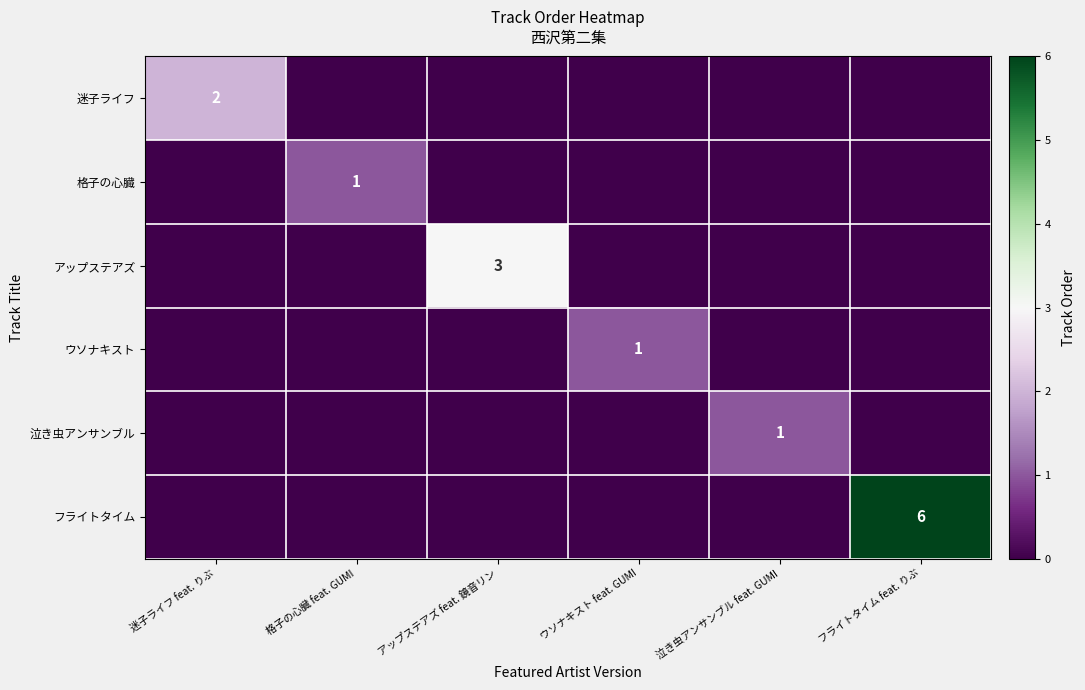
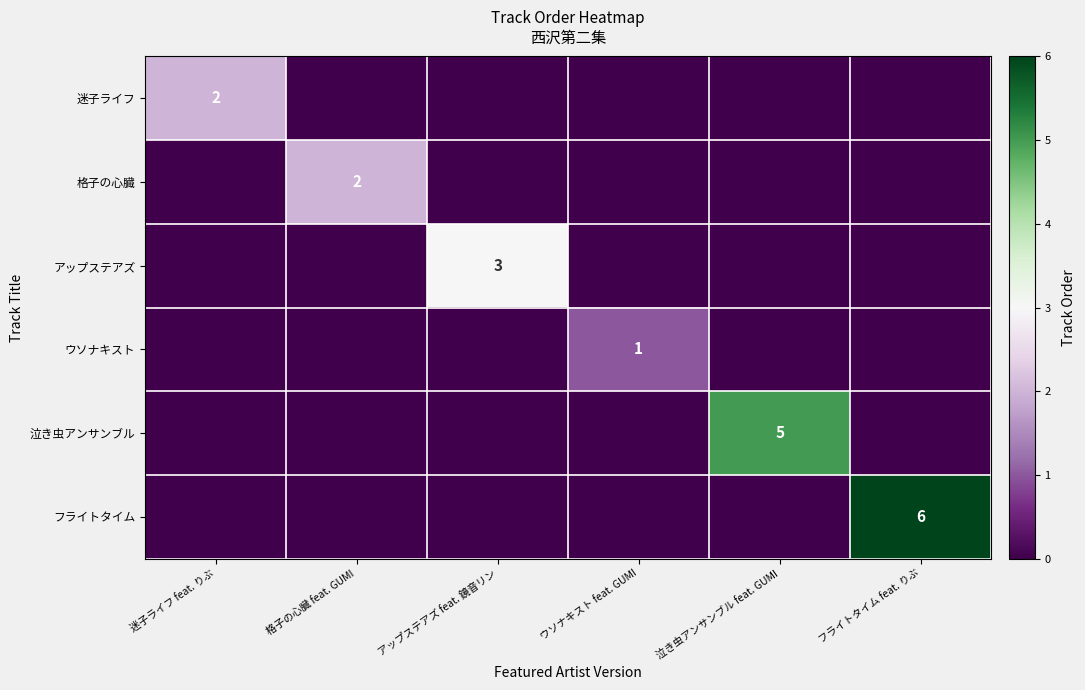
格子の心臓, 格子の心臓 feat. GUMI: 1 -> 2
泣き虫アンサンブル, 泣き虫アンサンブル feat. GUMI: 1 -> 5
